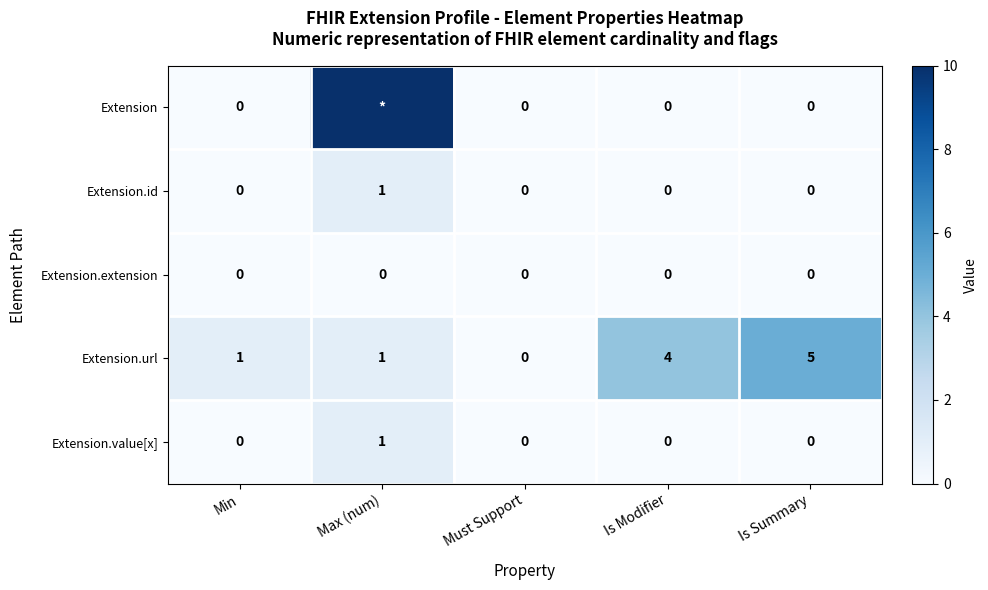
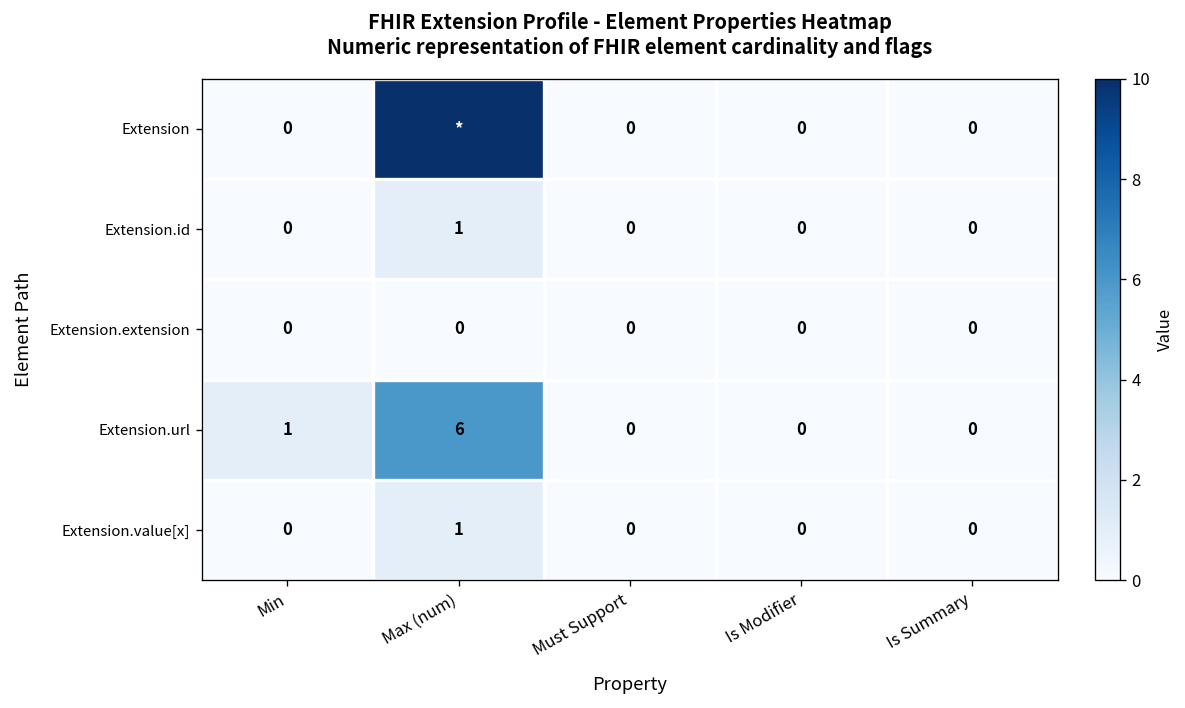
Extension.url, Max (num): 1 -> 6
Extension.url, Is Modifier: 4 -> 0
Extension.url, Is Summary: 5 -> 0
